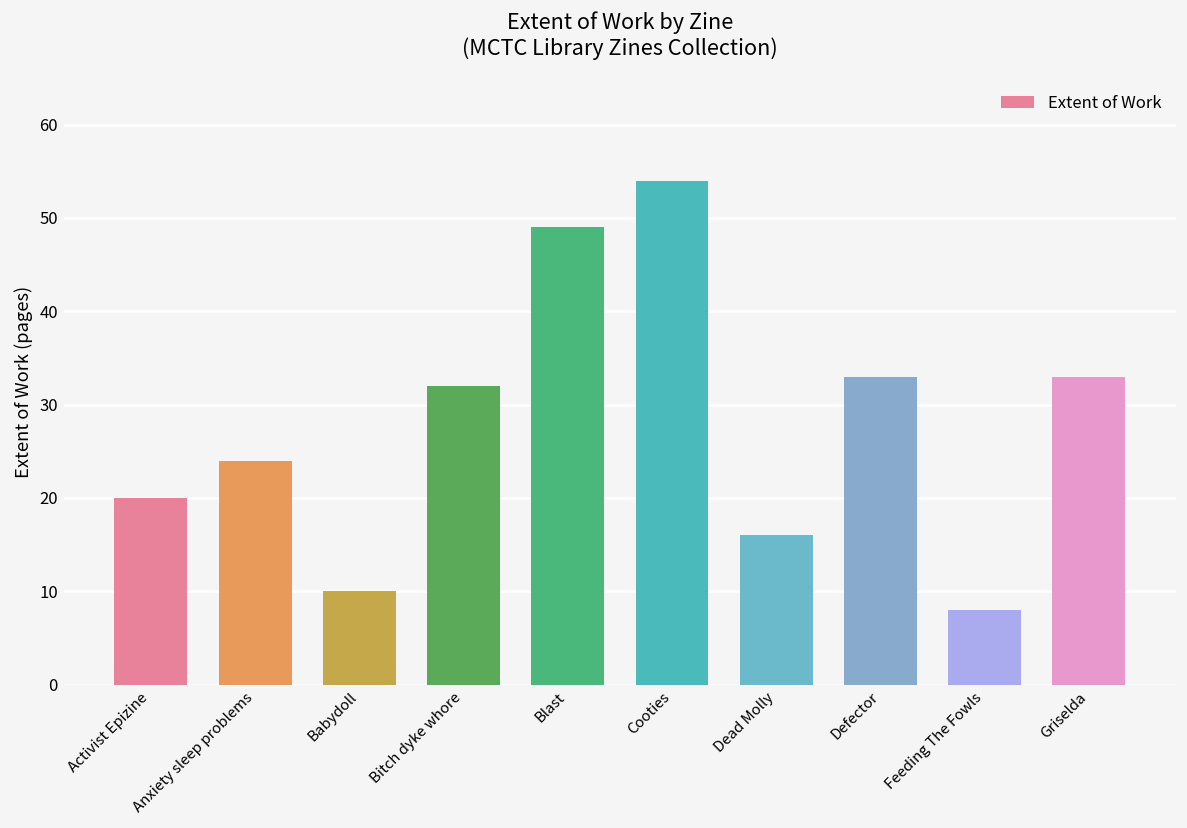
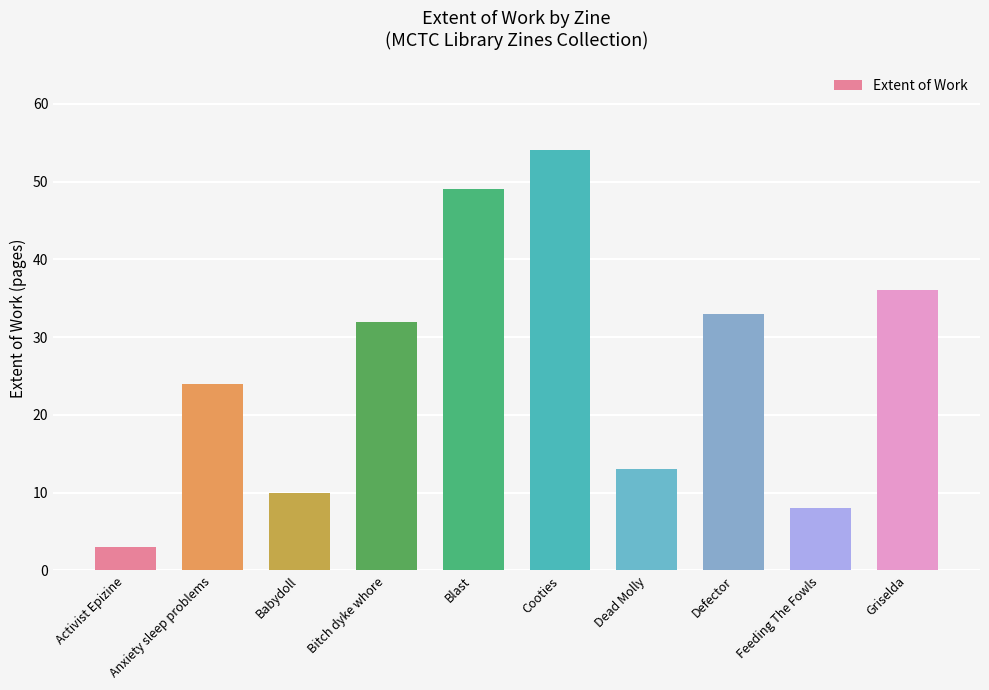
Activist Epizine: 20 -> 3
Dead Molly: 16 -> 13
Griselda: 33 -> 36
